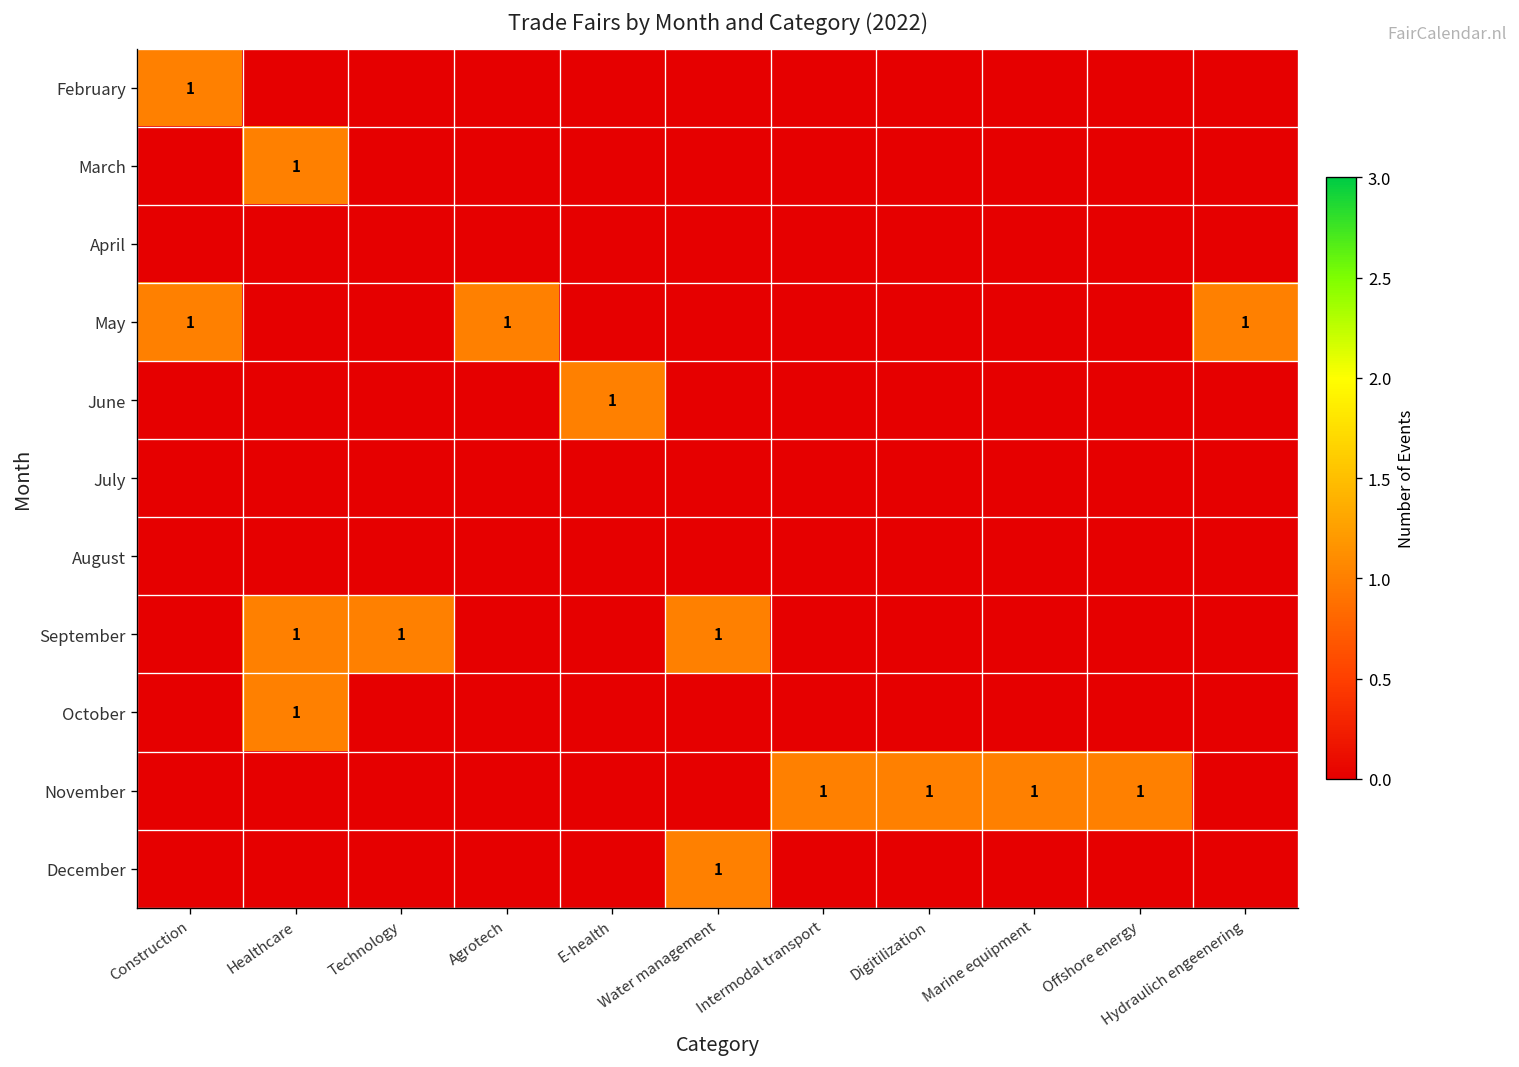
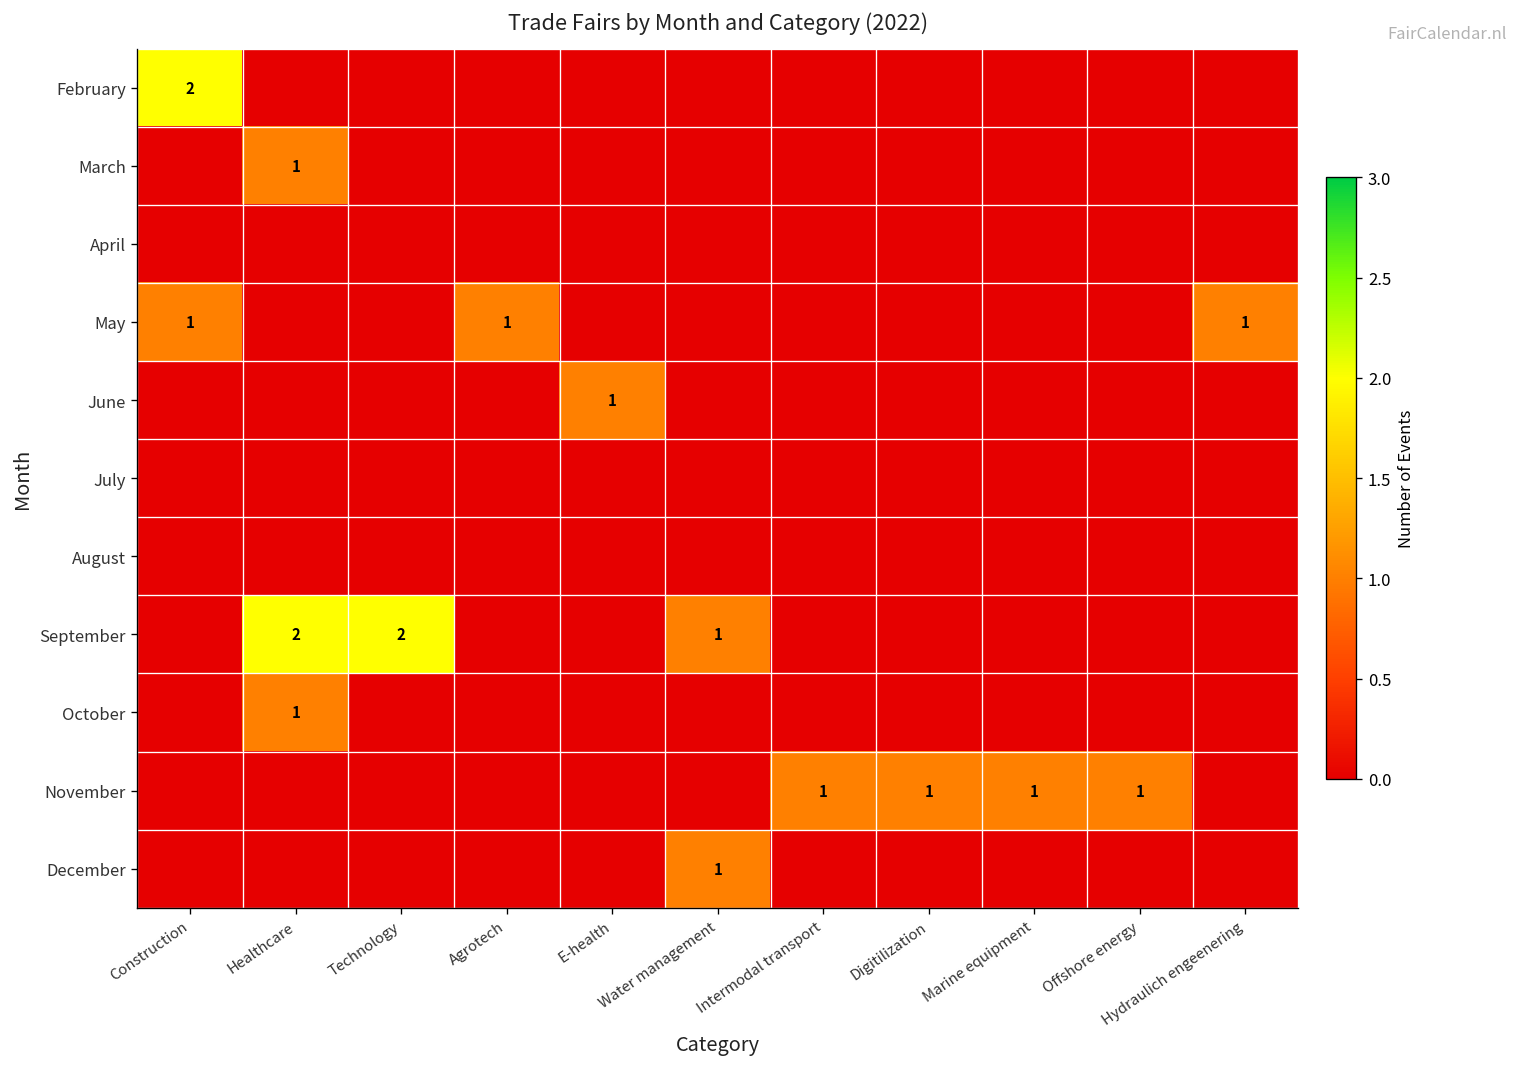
February, Construction: 1 -> 2
September, Healthcare: 1 -> 2
September, Technology: 1 -> 2
